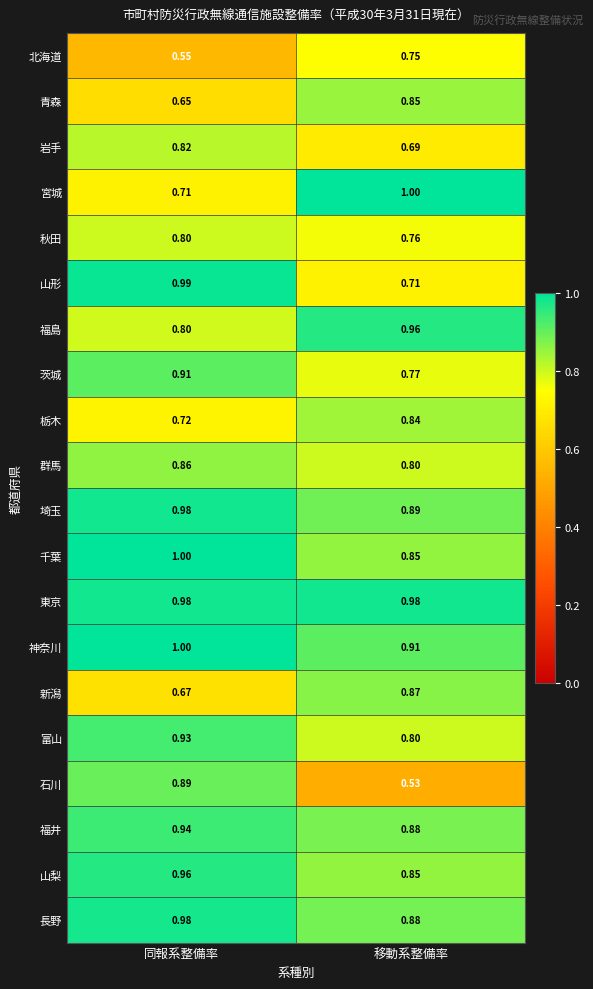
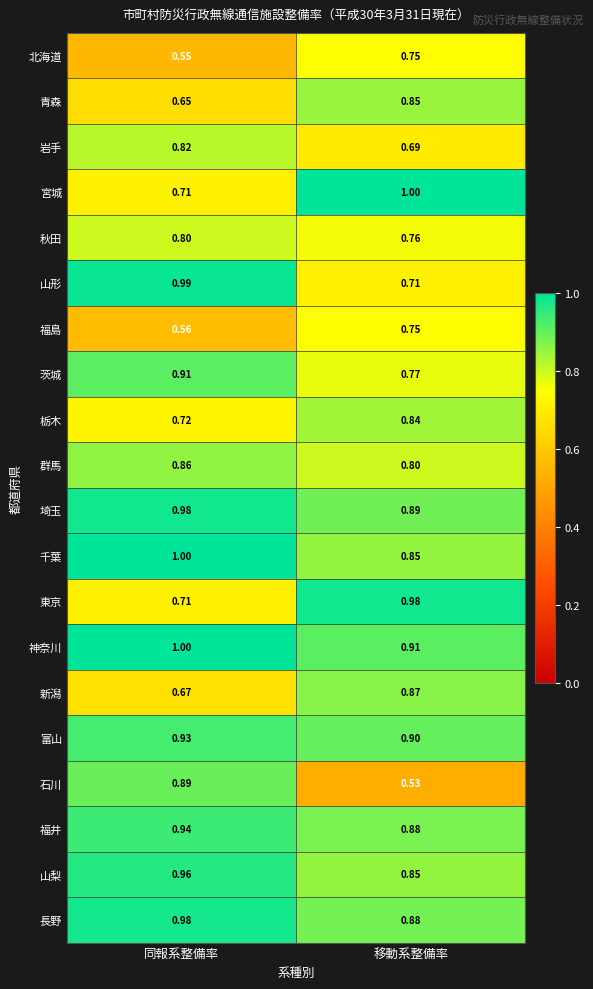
福島, 同報系整備率: 0.80 -> 0.56
福島, 移動系整備率: 0.96 -> 0.75
東京, 同報系整備率: 0.98 -> 0.71
富山, 移動系整備率: 0.80 -> 0.90
